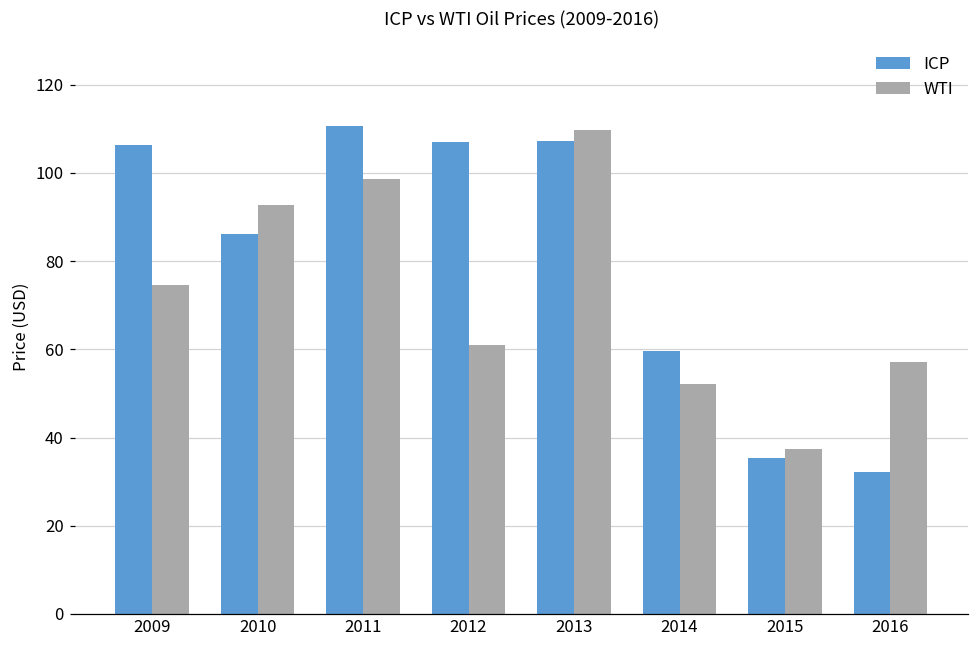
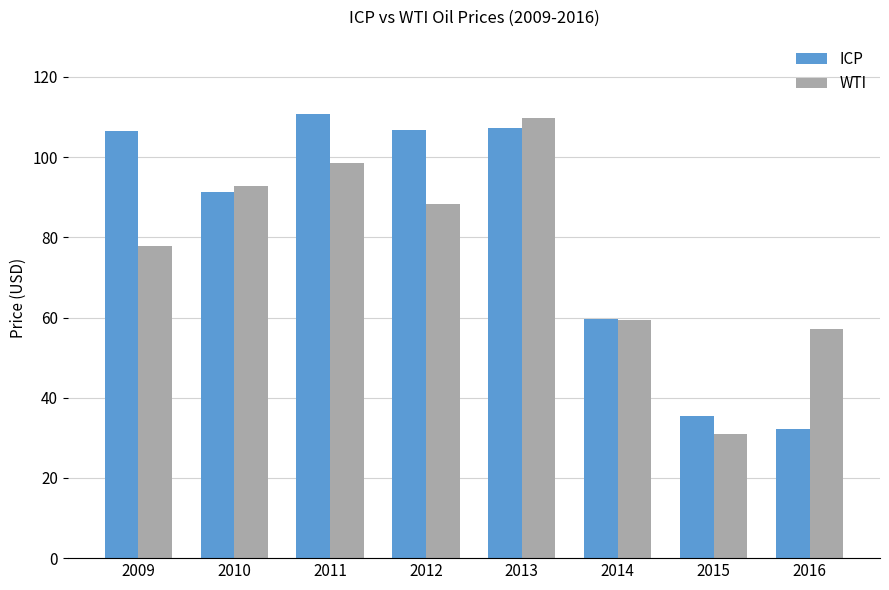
WTI, 2009: 75 -> 78
ICP, 2010: 86 -> 91
WTI, 2012: 61 -> 88
WTI, 2014: 52 -> 59
WTI, 2015: 37 -> 31
